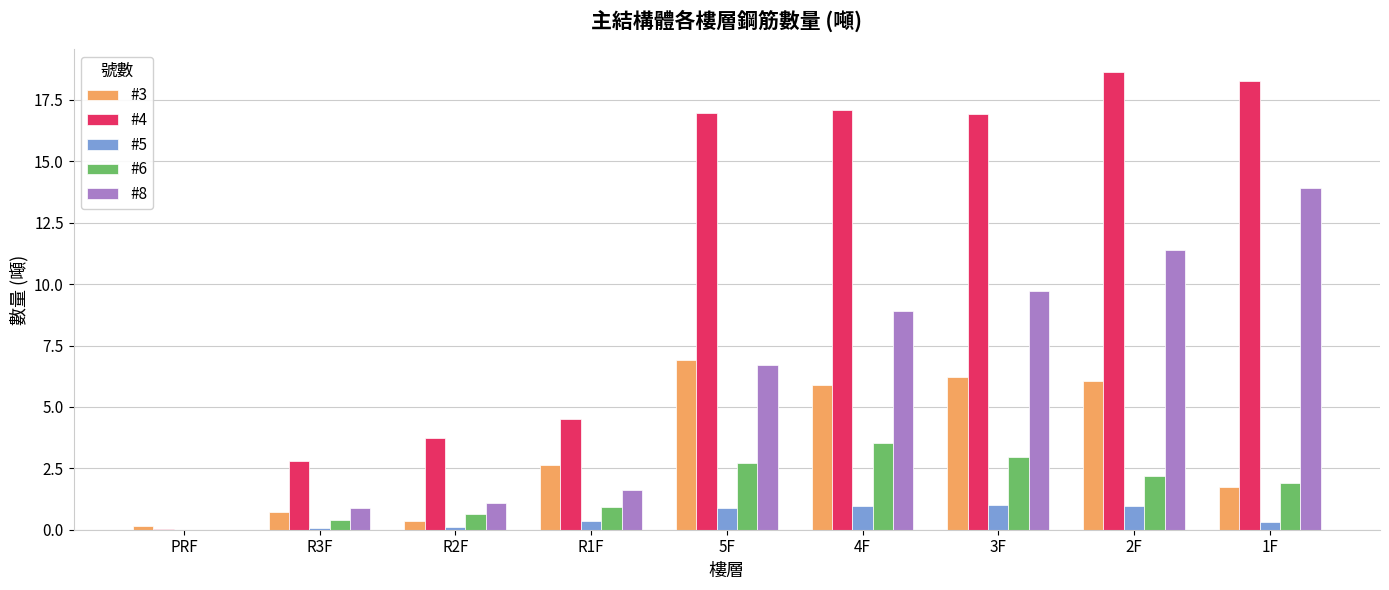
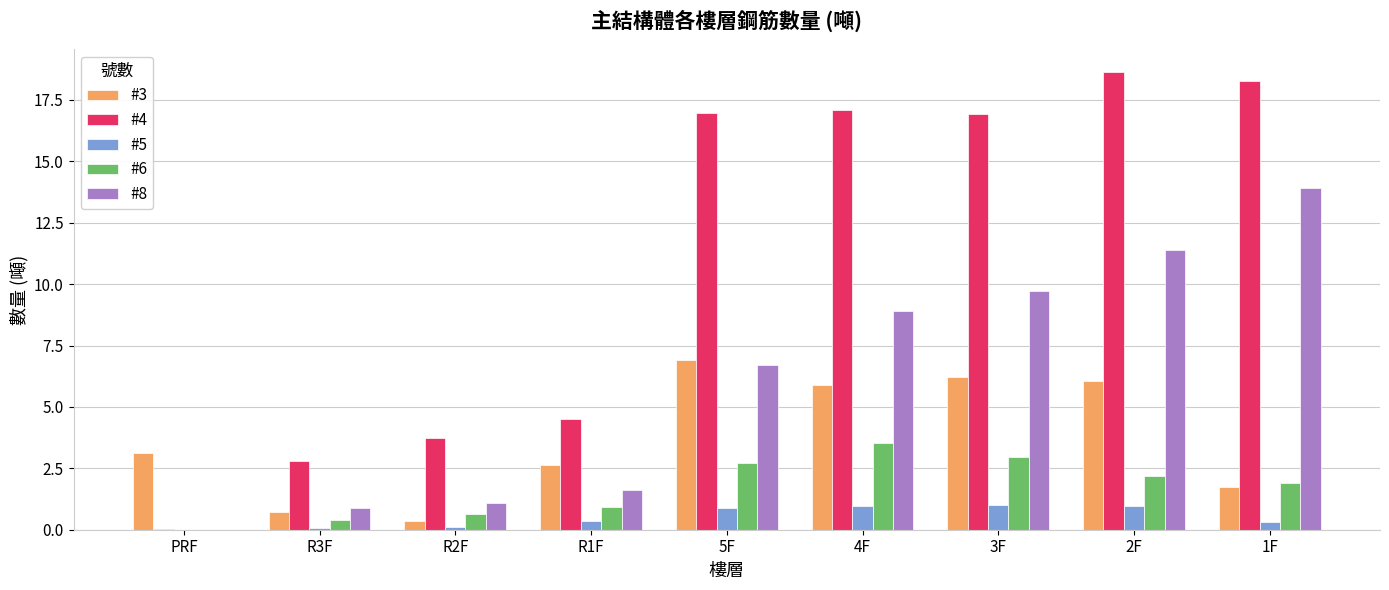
#3, PRF: 0.2 -> 3.1
